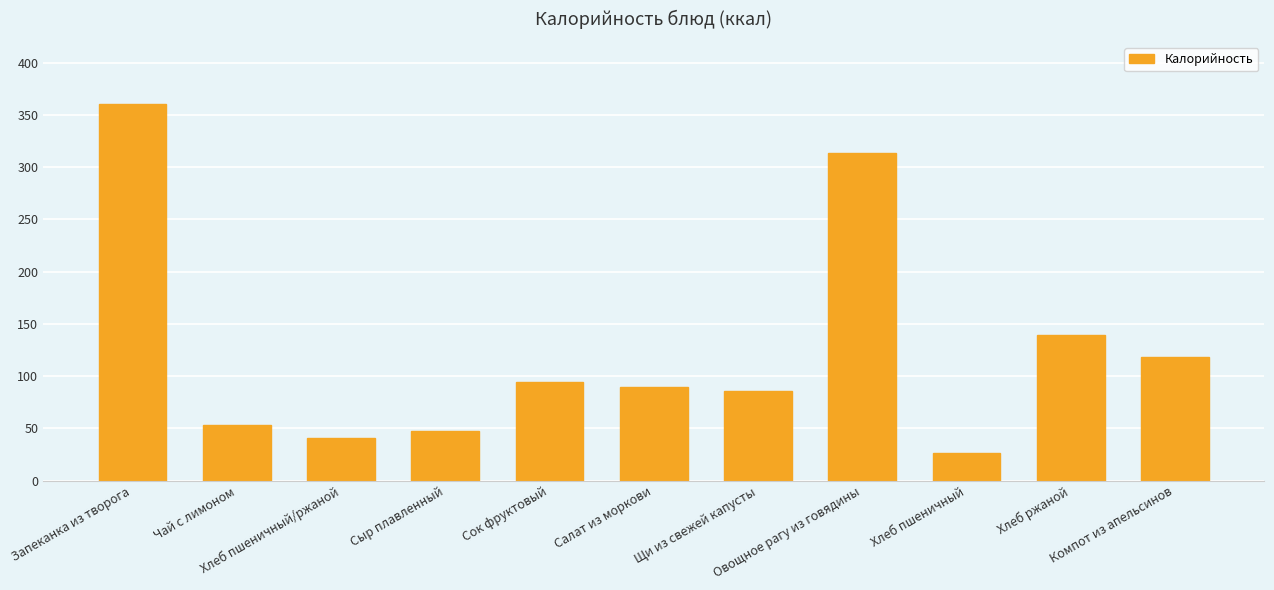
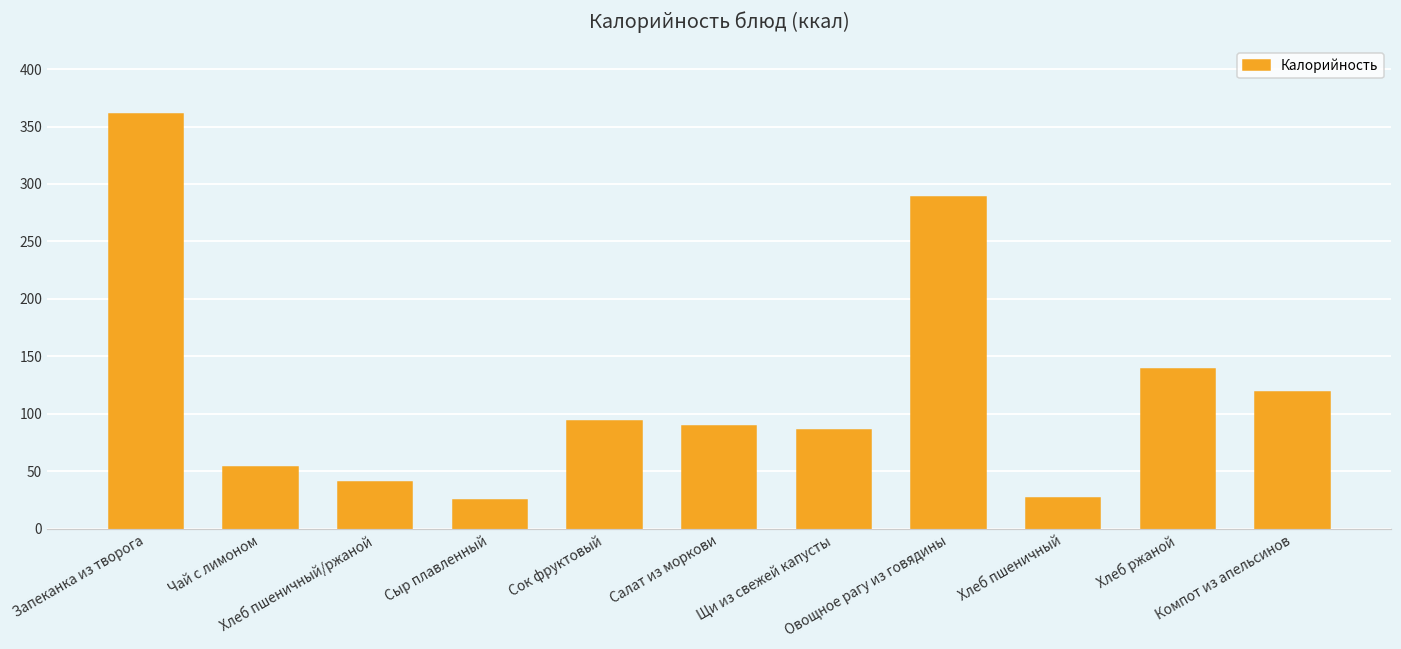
Сыр плавленный: 47 -> 25
Овощное рагу из говядины: 314 -> 289
